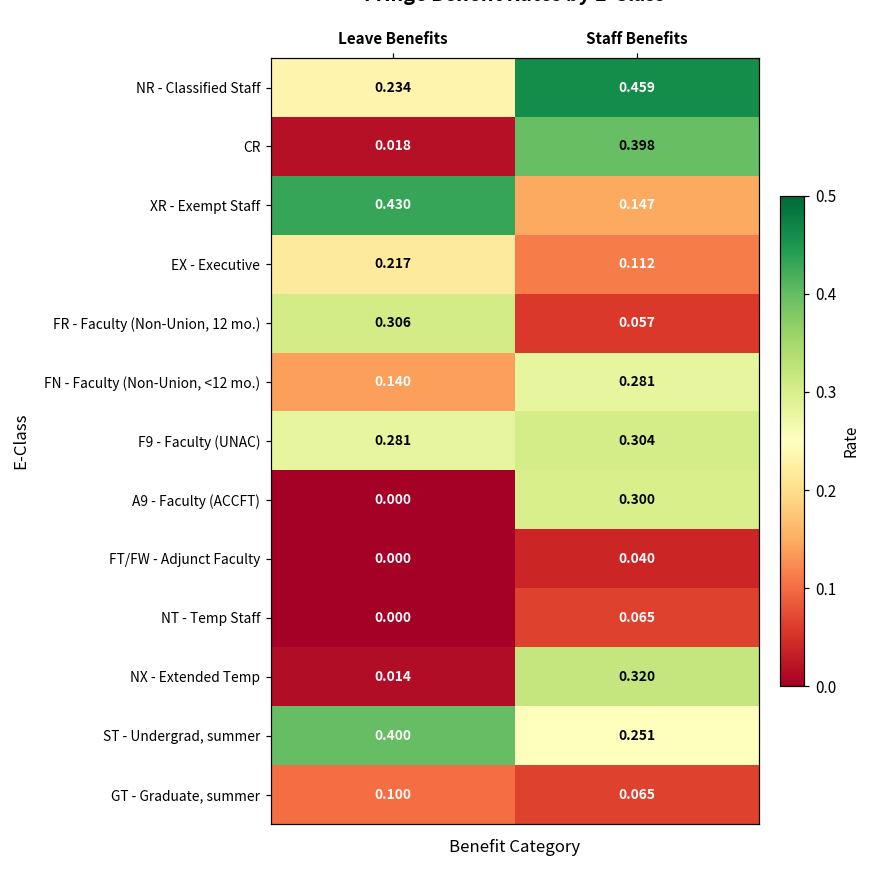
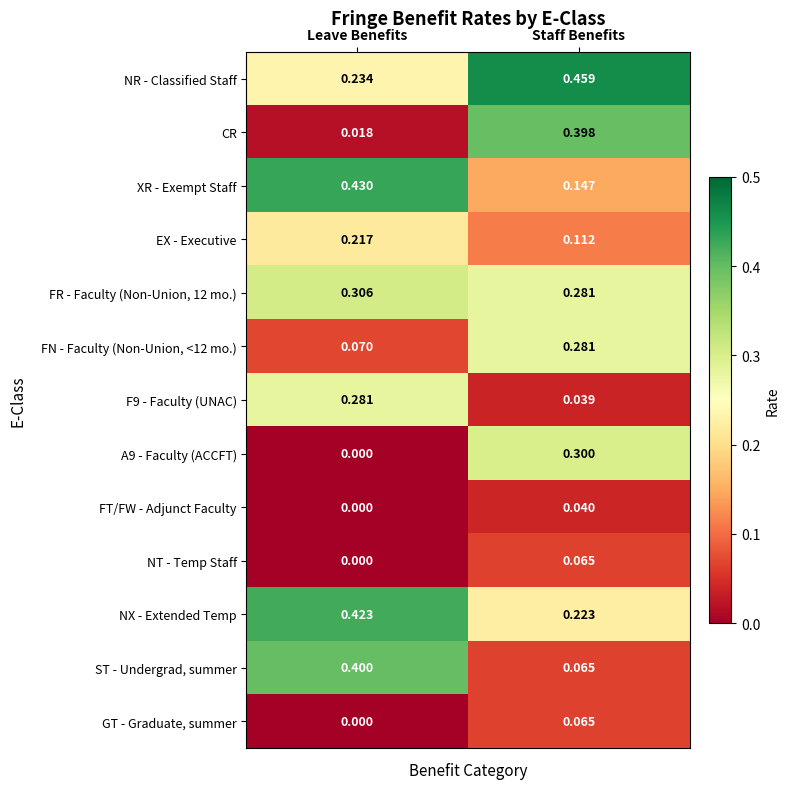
FR - Faculty (Non-Union, 12 mo.), Staff Benefits: 0.057 -> 0.281
FN - Faculty (Non-Union, <12 mo.), Leave Benefits: 0.140 -> 0.070
F9 - Faculty (UNAC), Staff Benefits: 0.304 -> 0.039
NX - Extended Temp, Leave Benefits: 0.014 -> 0.423
NX - Extended Temp, Staff Benefits: 0.320 -> 0.223
ST - Undergrad, summer, Staff Benefits: 0.251 -> 0.065
GT - Graduate, summer, Leave Benefits: 0.100 -> 0.000
